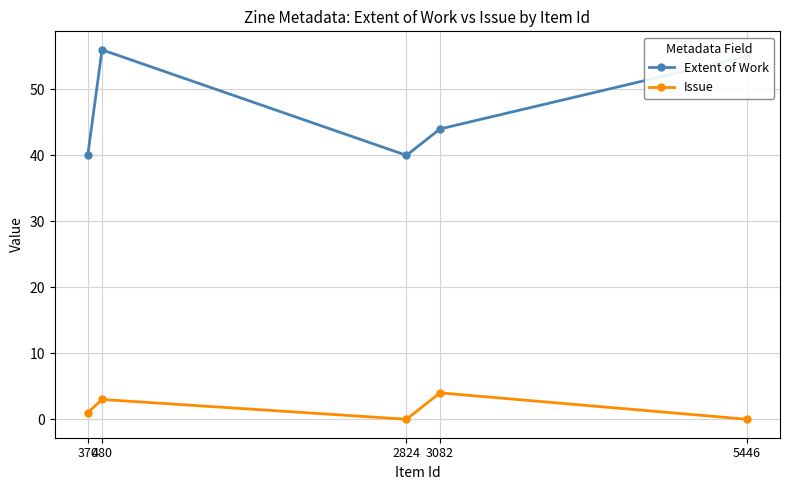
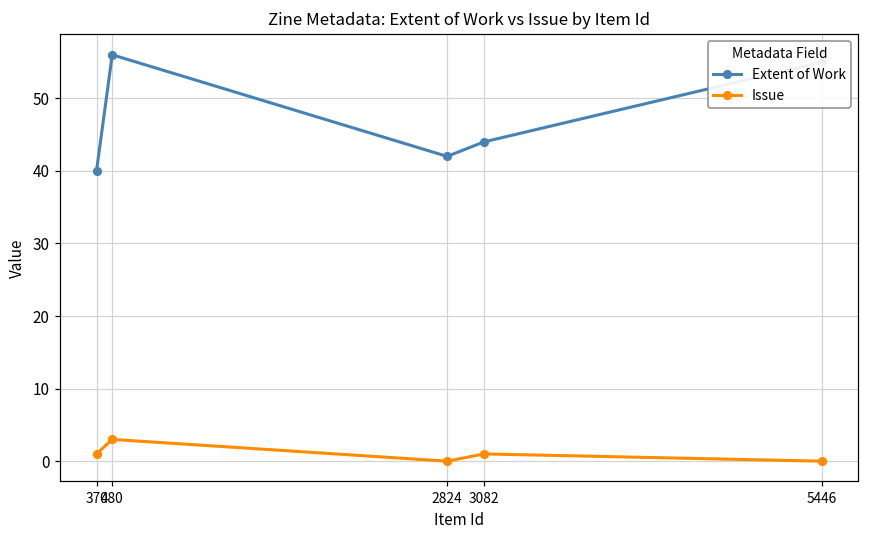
Extent of Work, 2824: 40 -> 42
Issue, 3082: 4 -> 1
